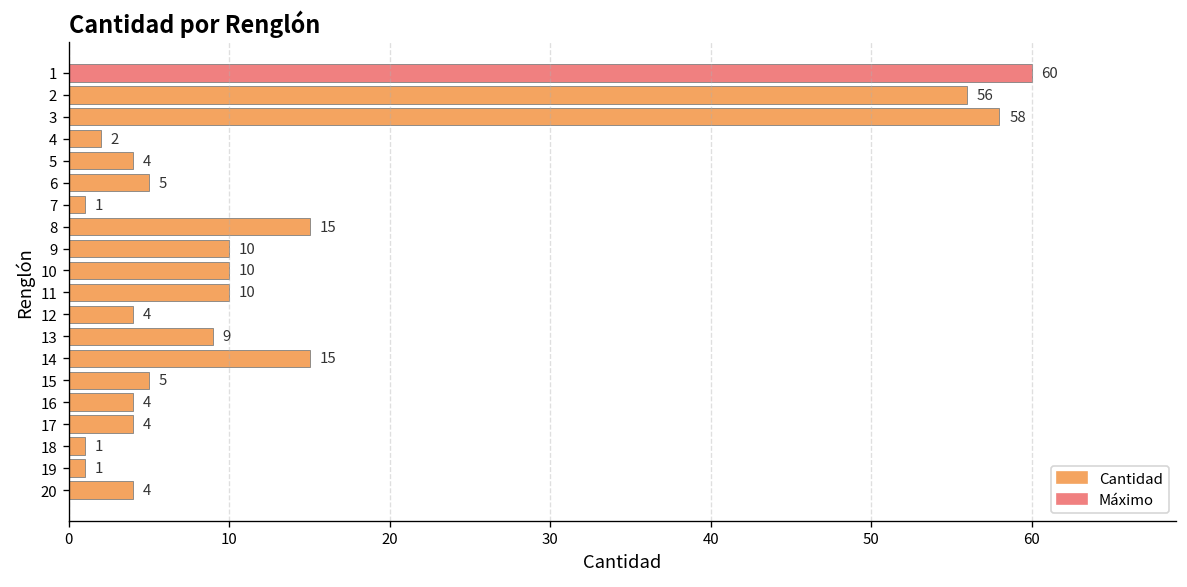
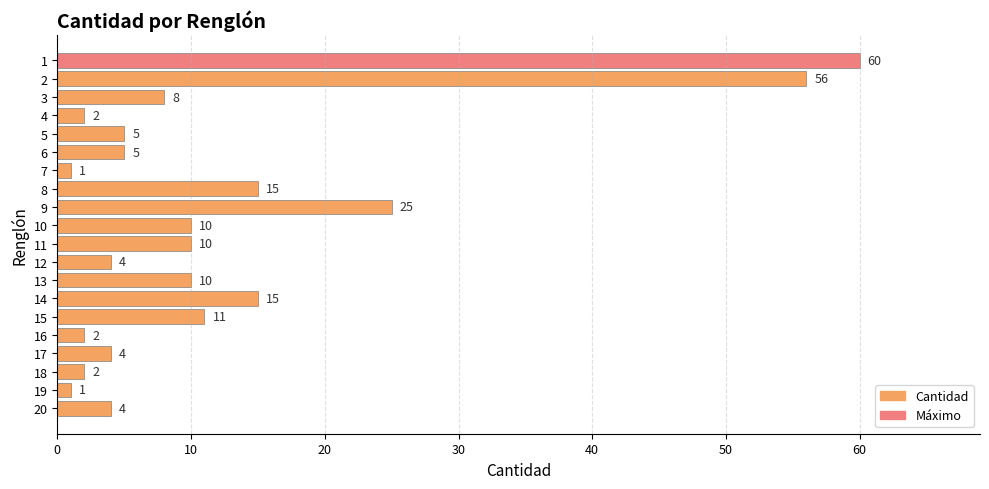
3: 58 -> 8
5: 4 -> 5
9: 10 -> 25
13: 9 -> 10
15: 5 -> 11
16: 4 -> 2
18: 1 -> 2
